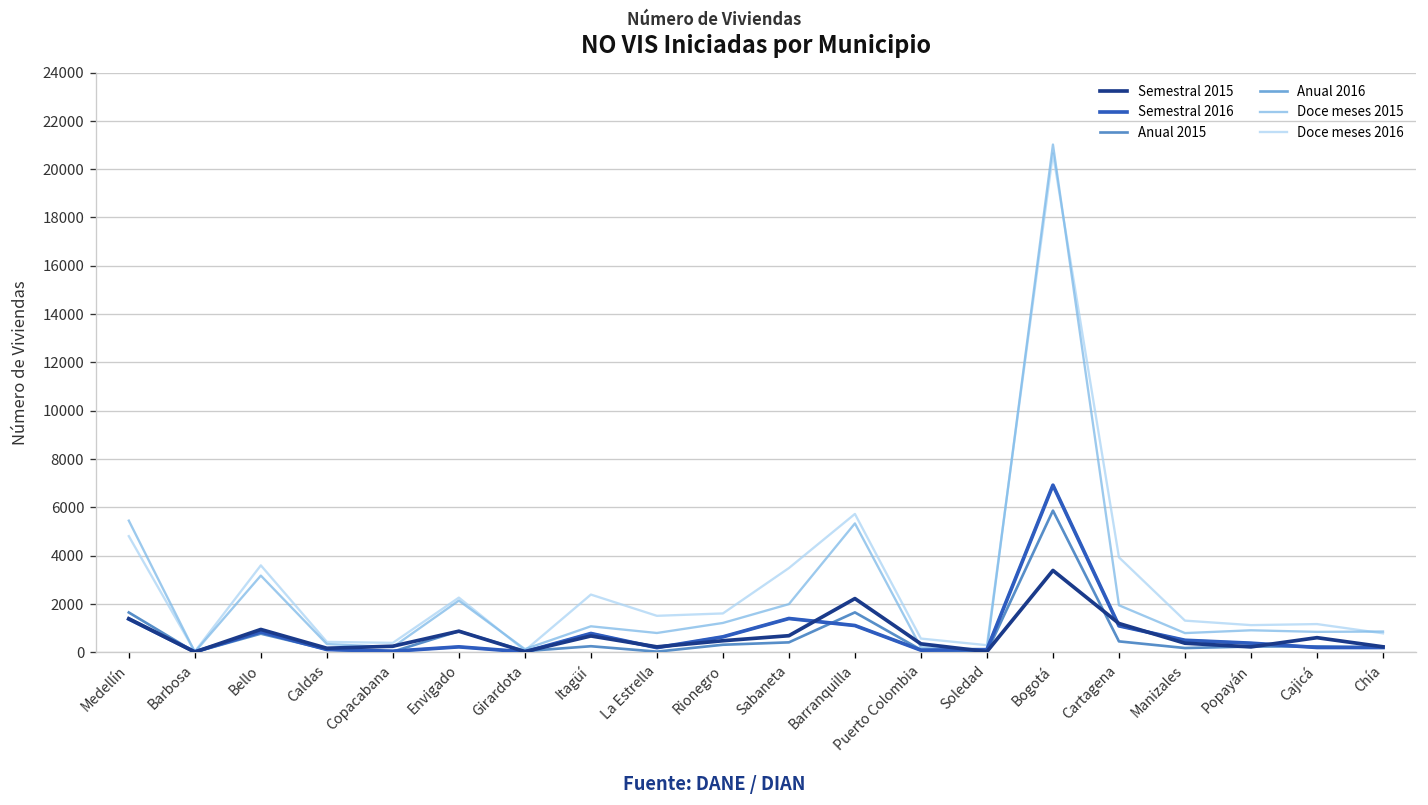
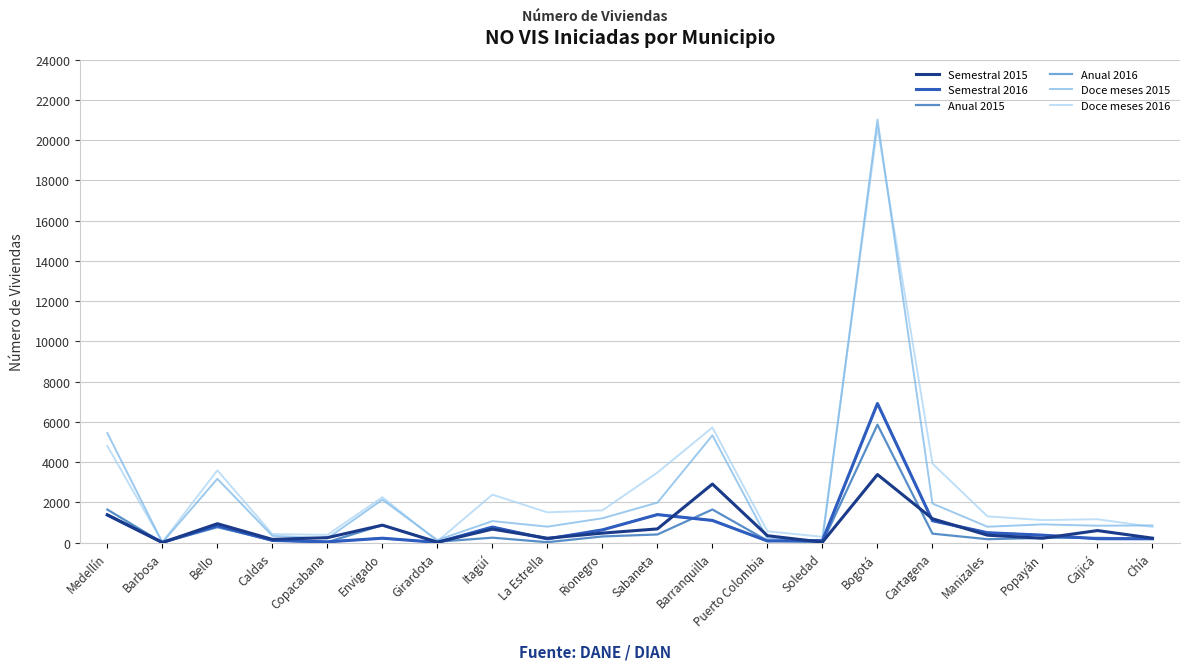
Semestral 2015, Barranquilla: 2200 -> 2900
